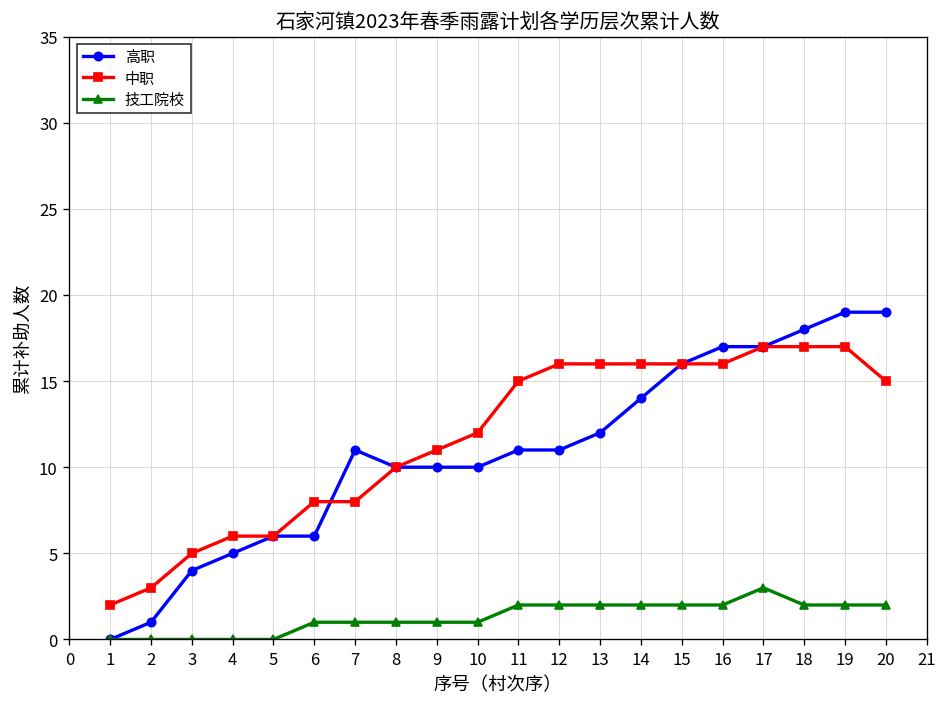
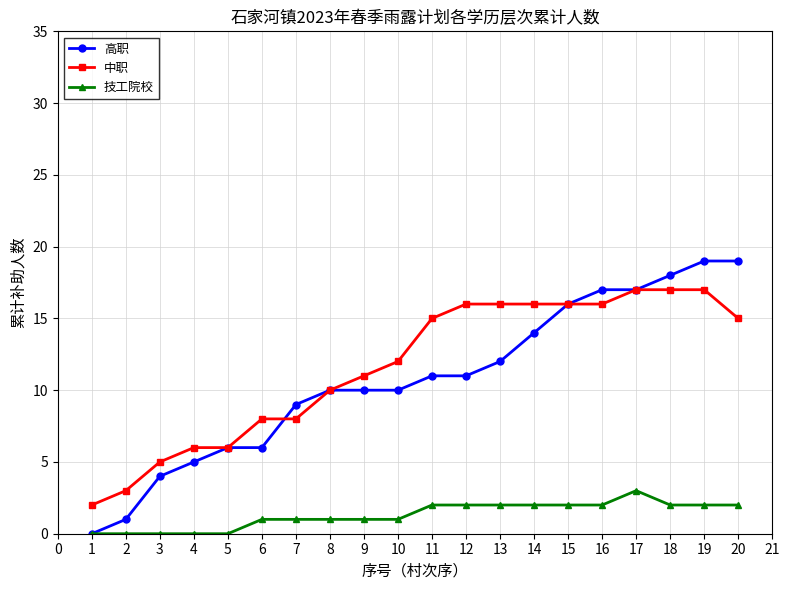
高职, 7: 11 -> 9
